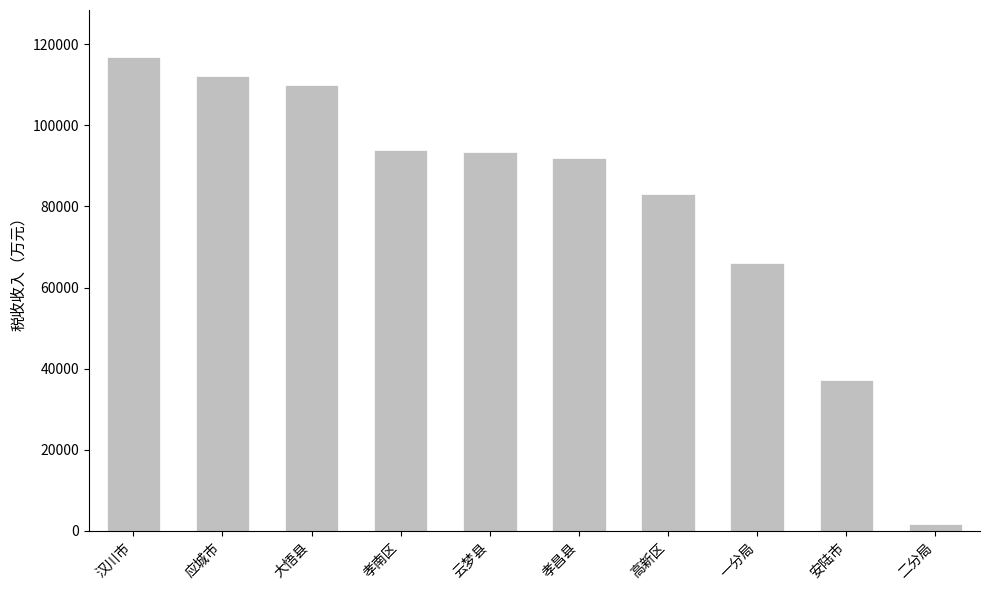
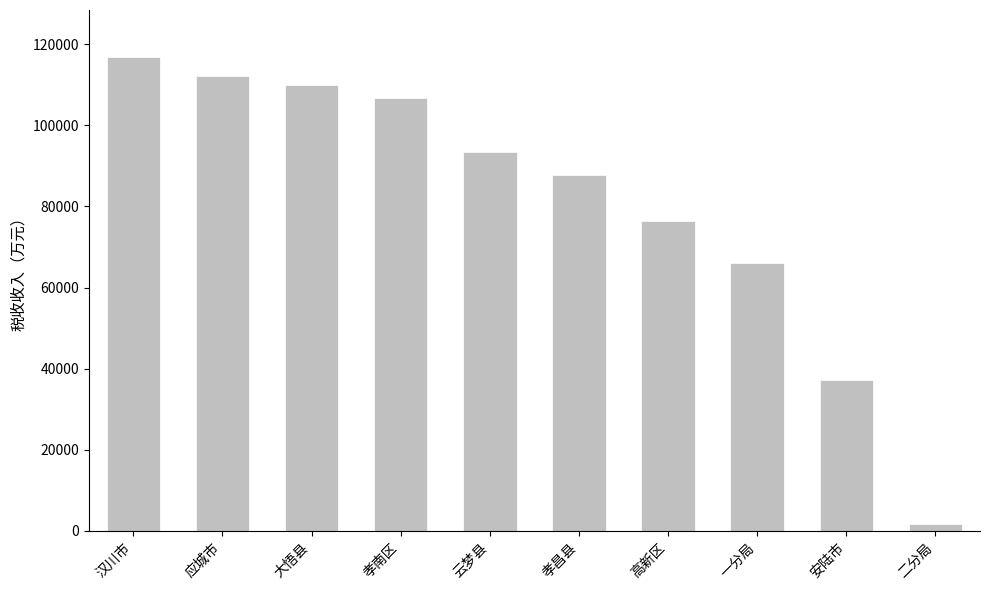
孝南区: 94000 -> 107000
孝昌县: 92000 -> 88000
高新区: 83000 -> 77000
